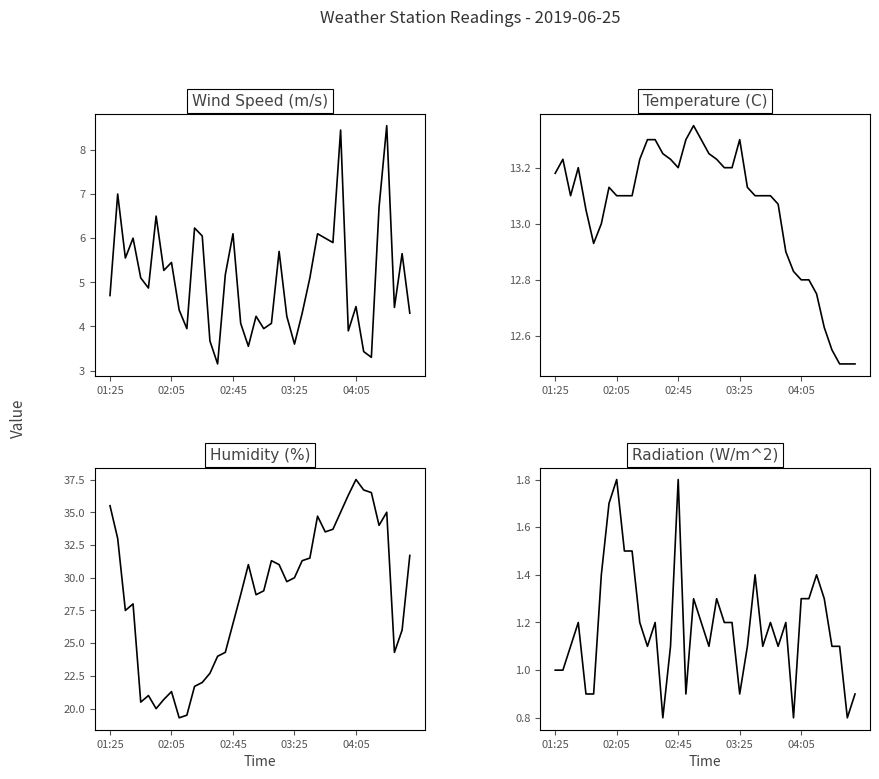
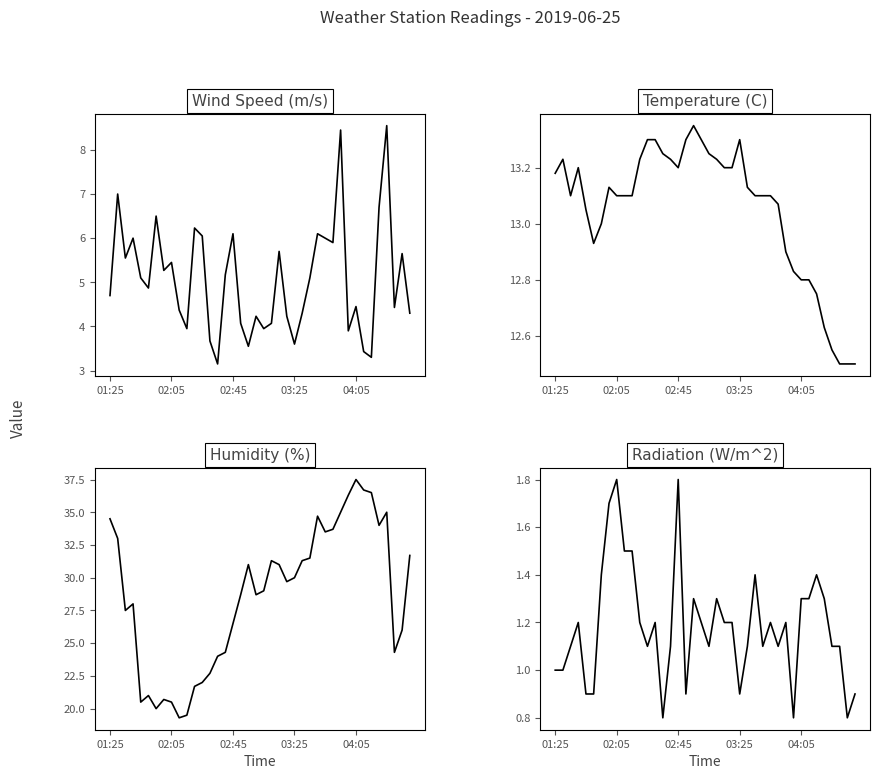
Humidity (%), 01:25: 35.5 -> 34.5
Humidity (%), 02:05: 21.3 -> 20.5
